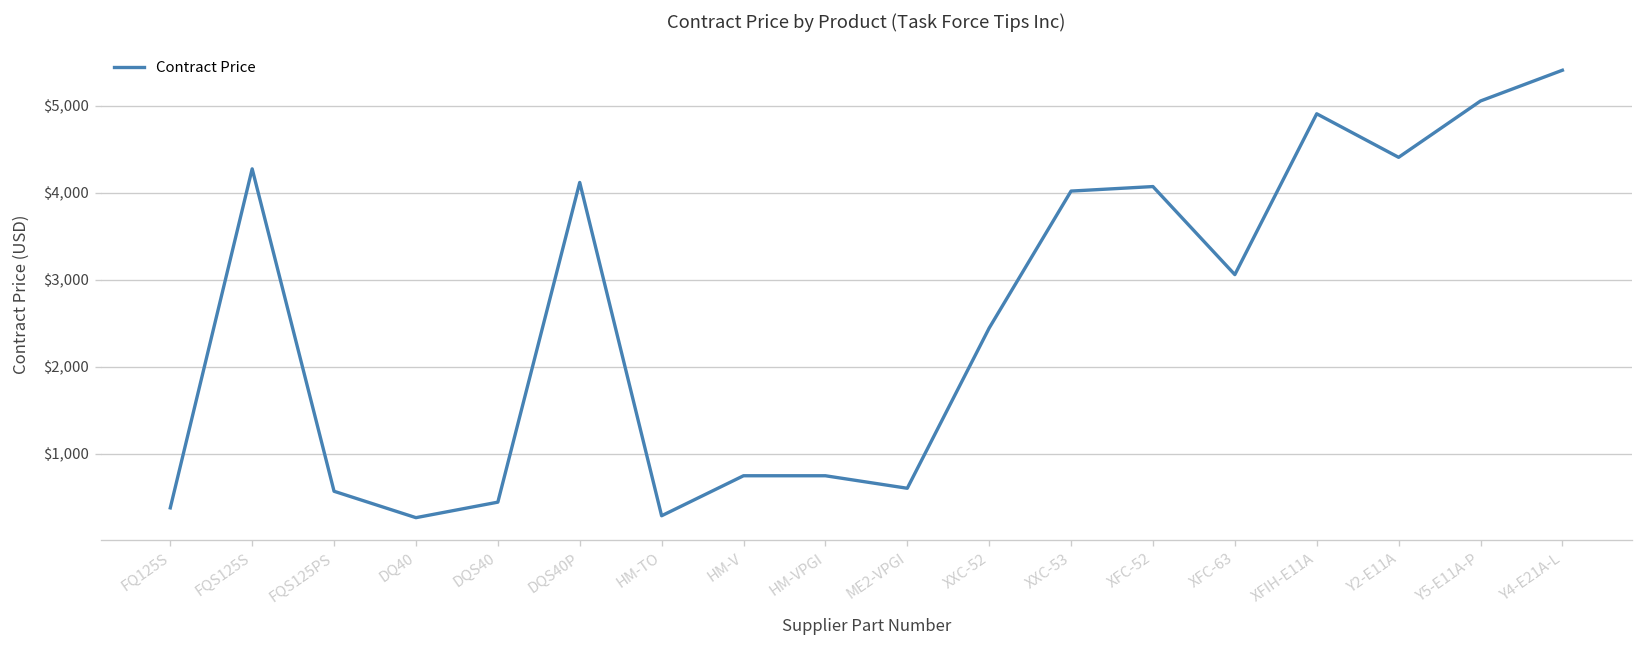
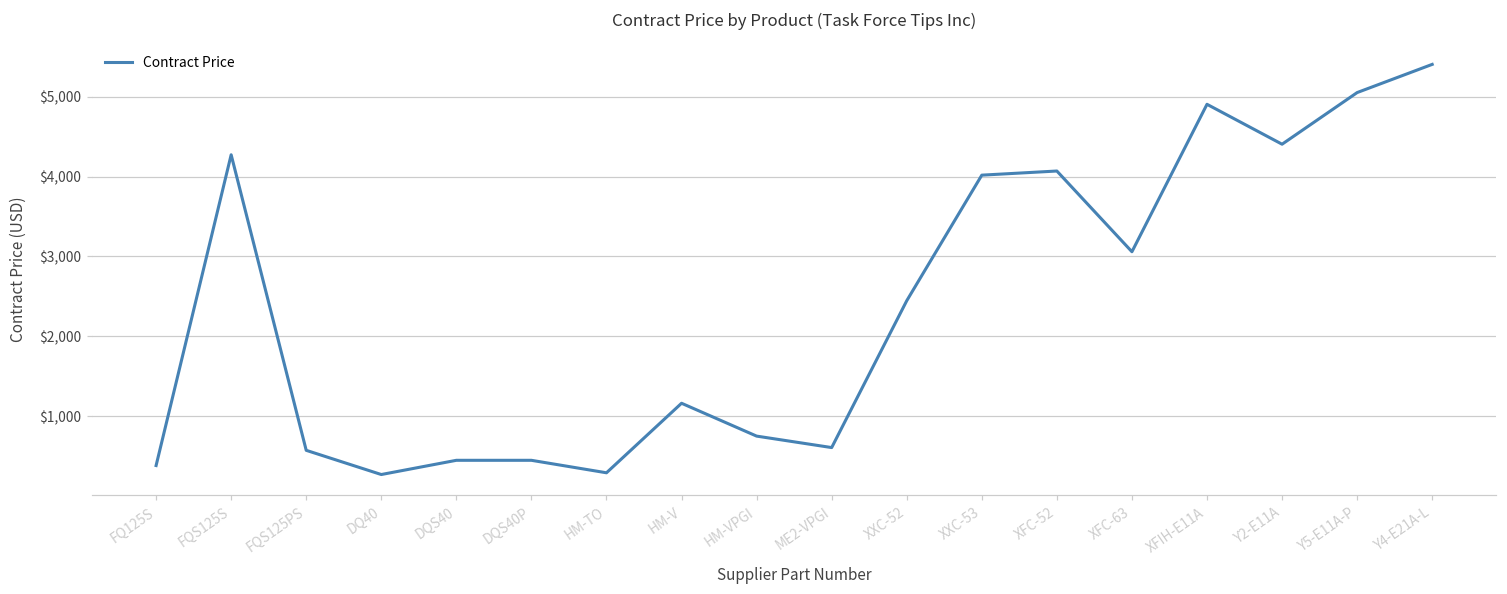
DQS40P: $4,100 -> $400
HM-V: $800 -> $1,200
